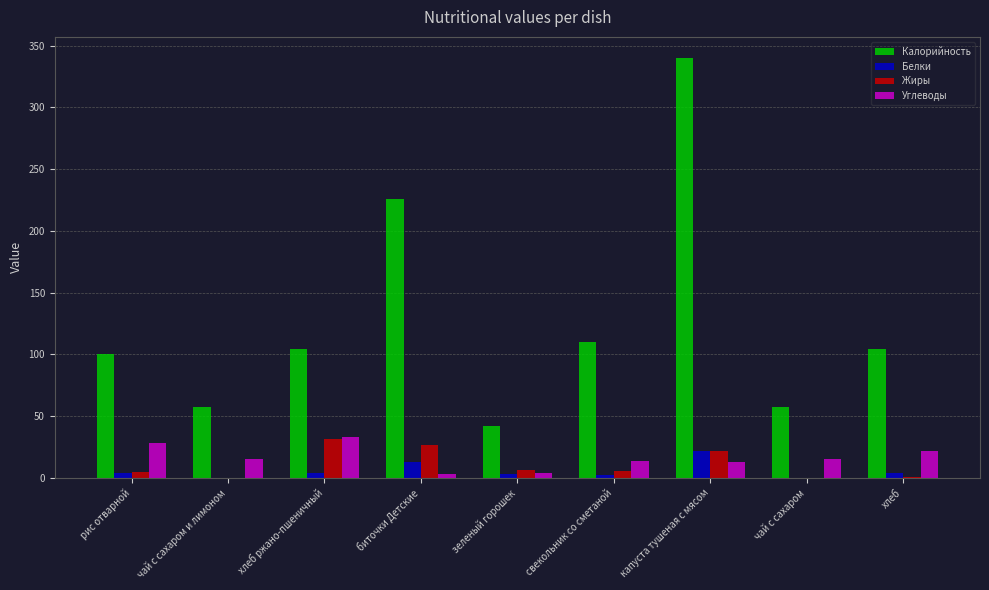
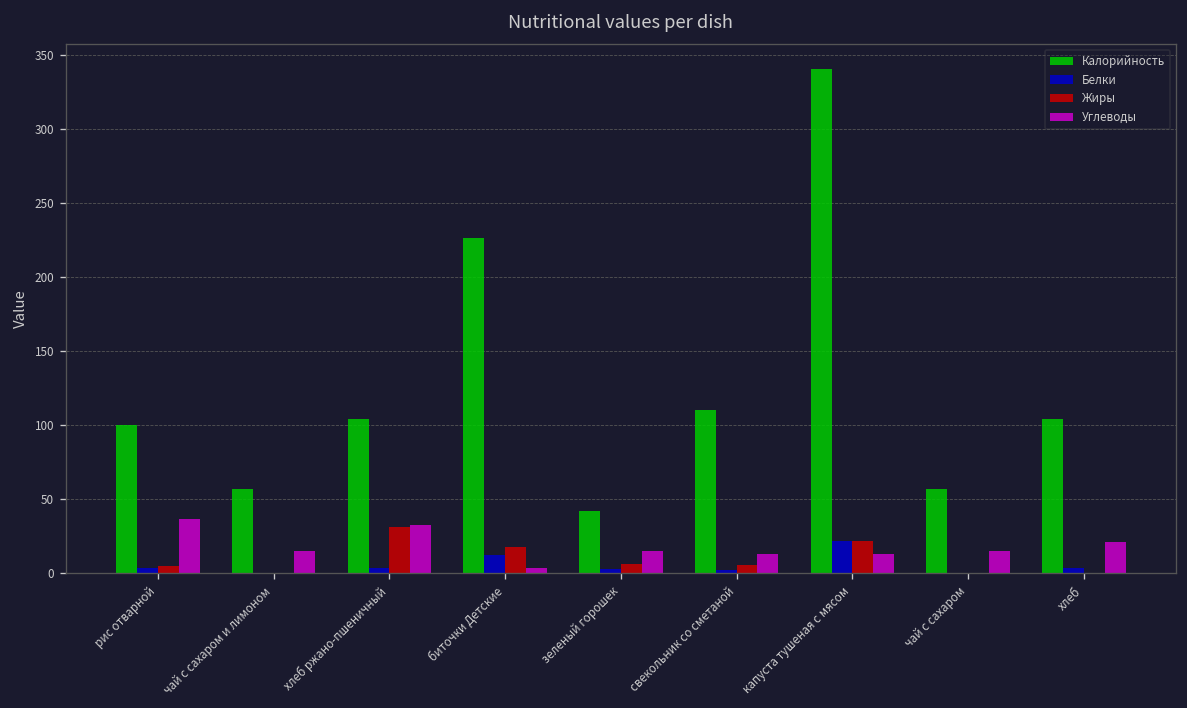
Углеводы, рис отварной: 28 -> 37
Жиры, биточки Детские: 27 -> 18
Углеводы, зеленый горошек: 4 -> 15
